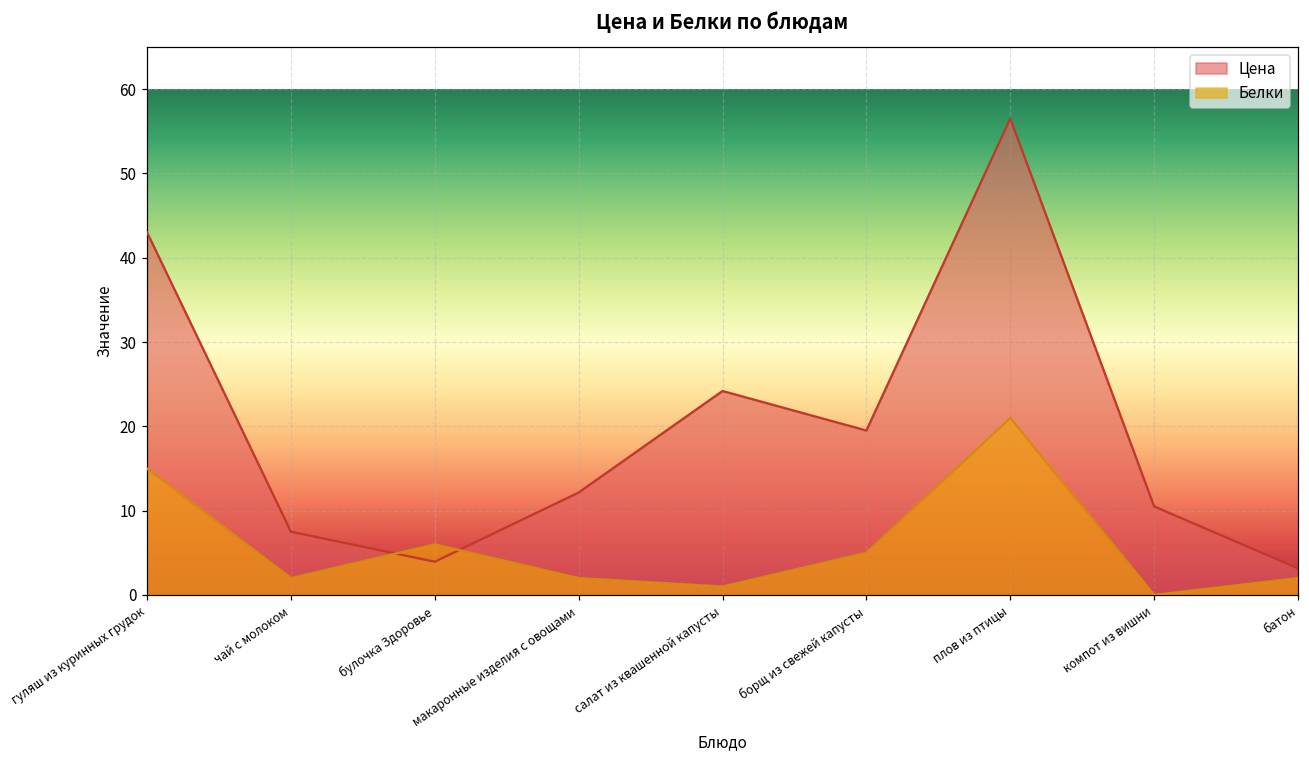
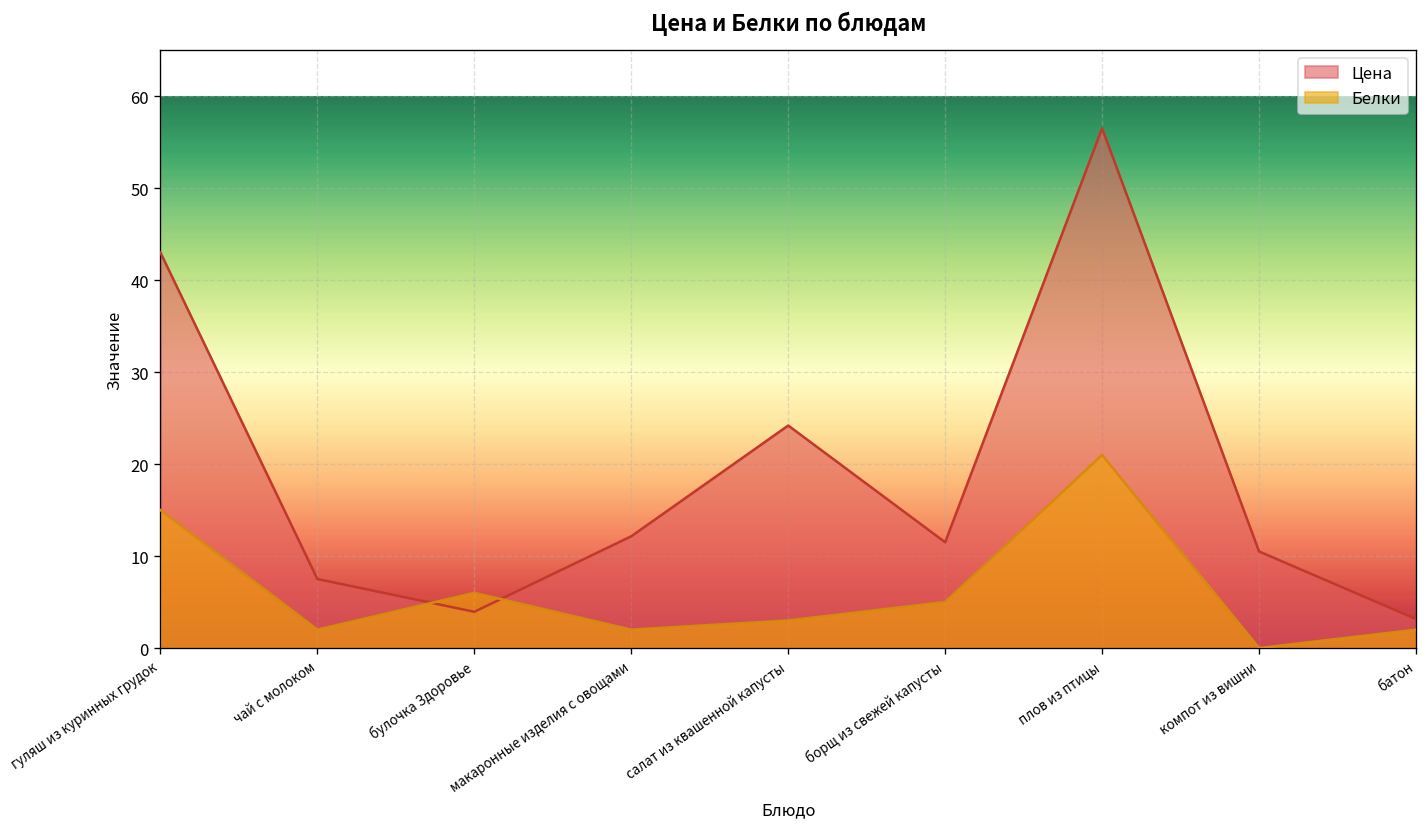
Белки, салат из квашенной капусты: 1 -> 3
Цена, борщ из свежей капусты: 20 -> 12
